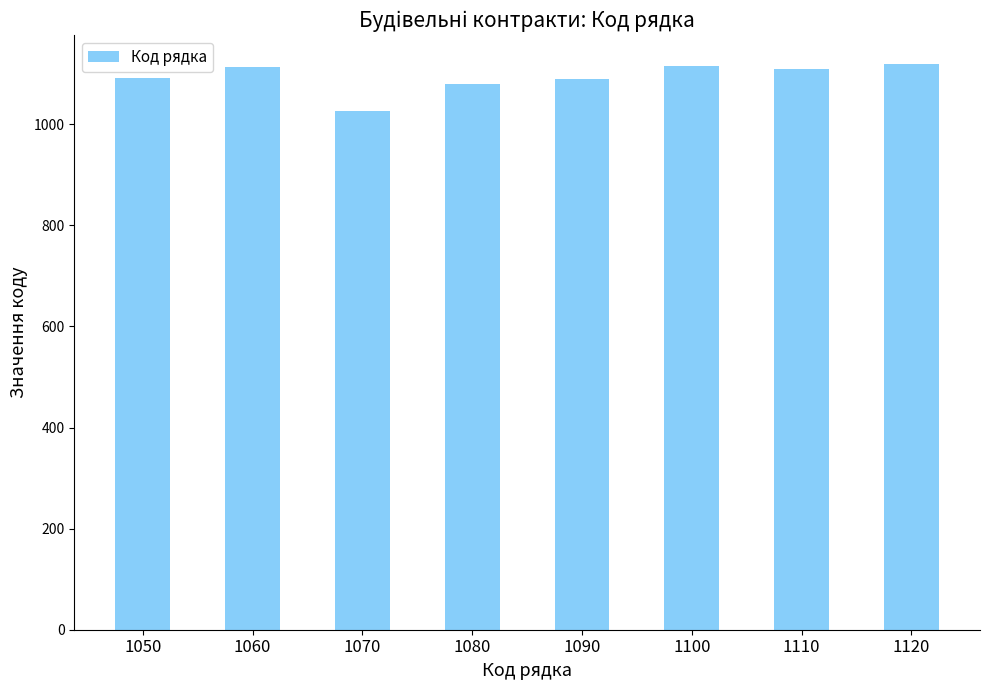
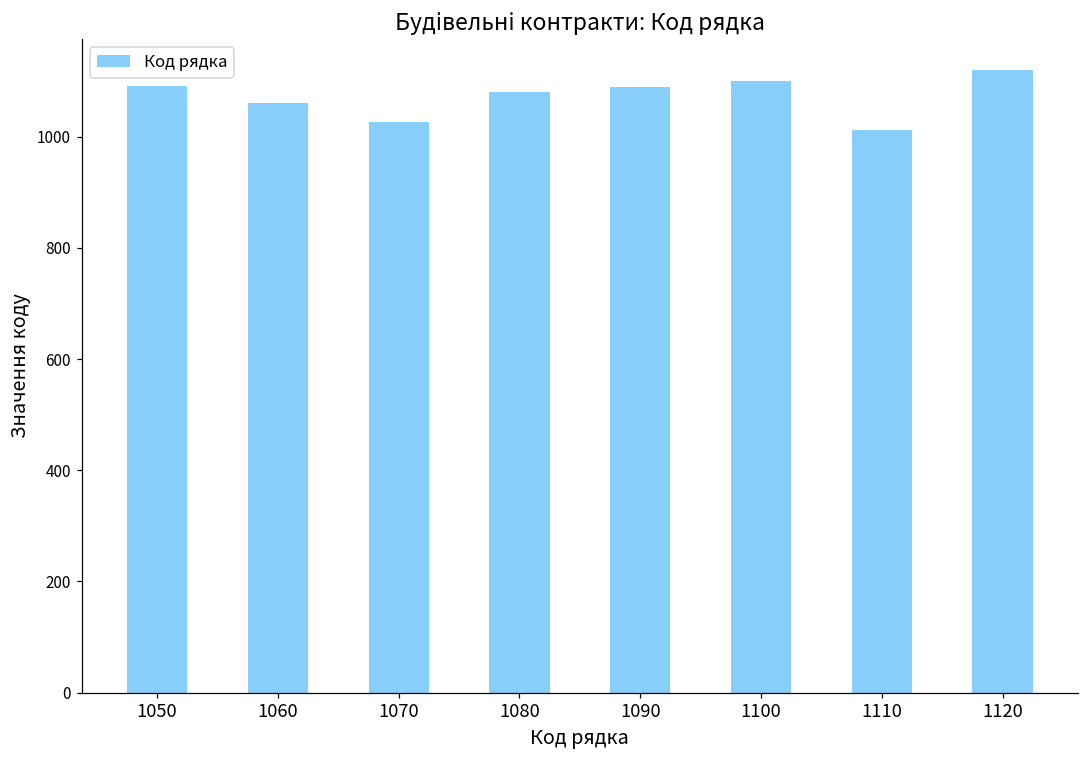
1060: 1110 -> 1060
1100: 1120 -> 1100
1110: 1110 -> 1010
